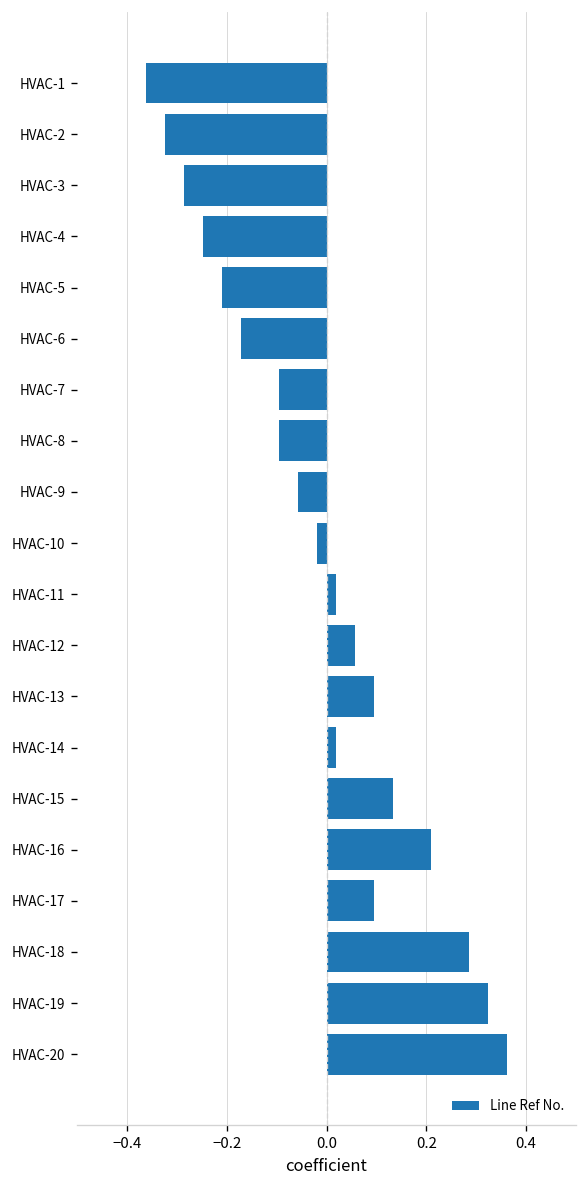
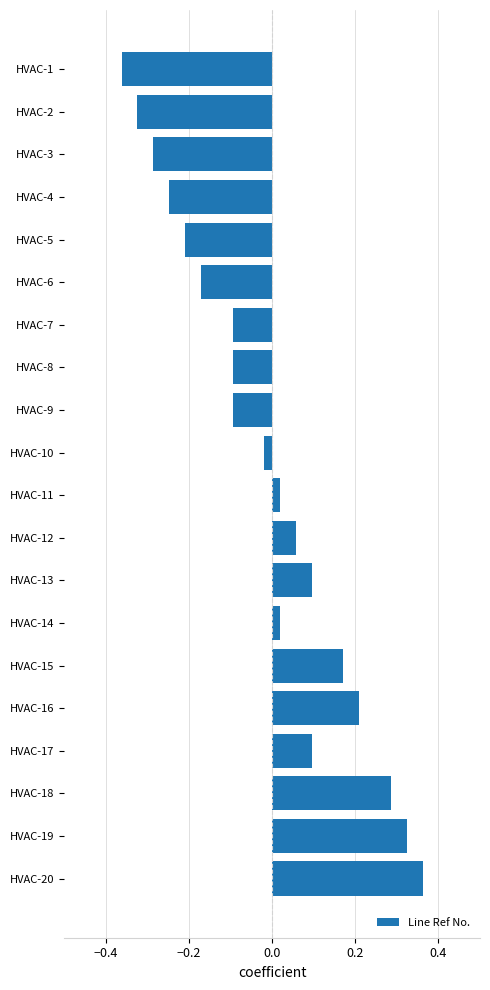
HVAC-9: -0.06 -> -0.10
HVAC-15: 0.13 -> 0.17
